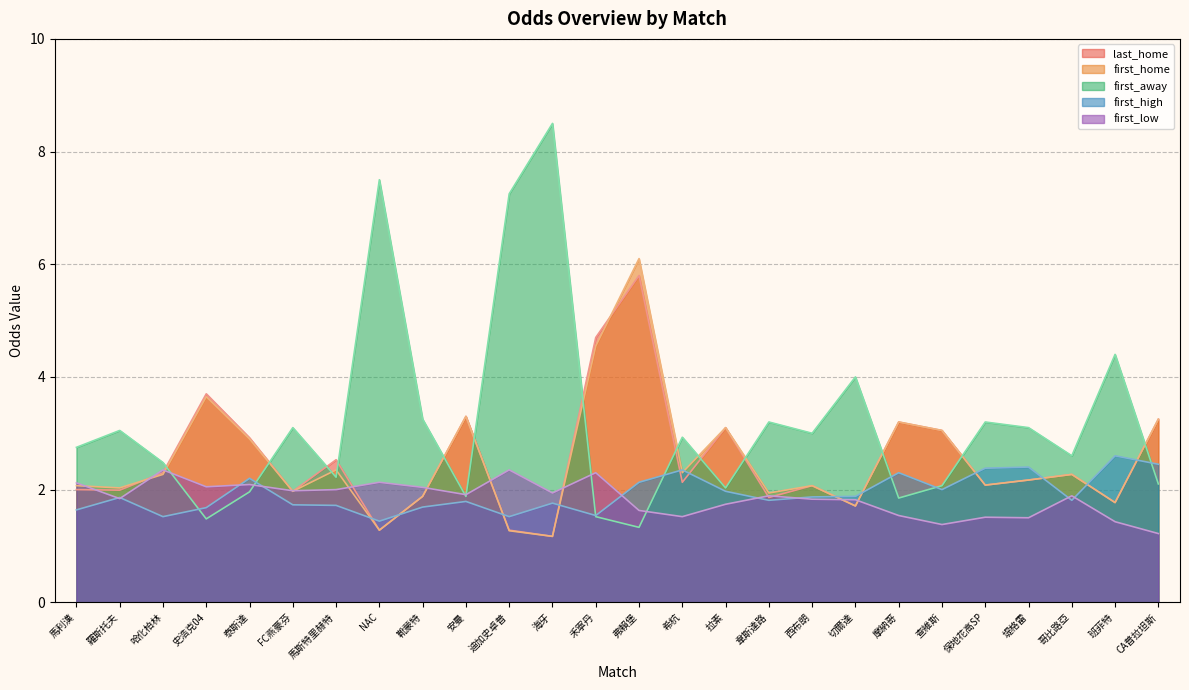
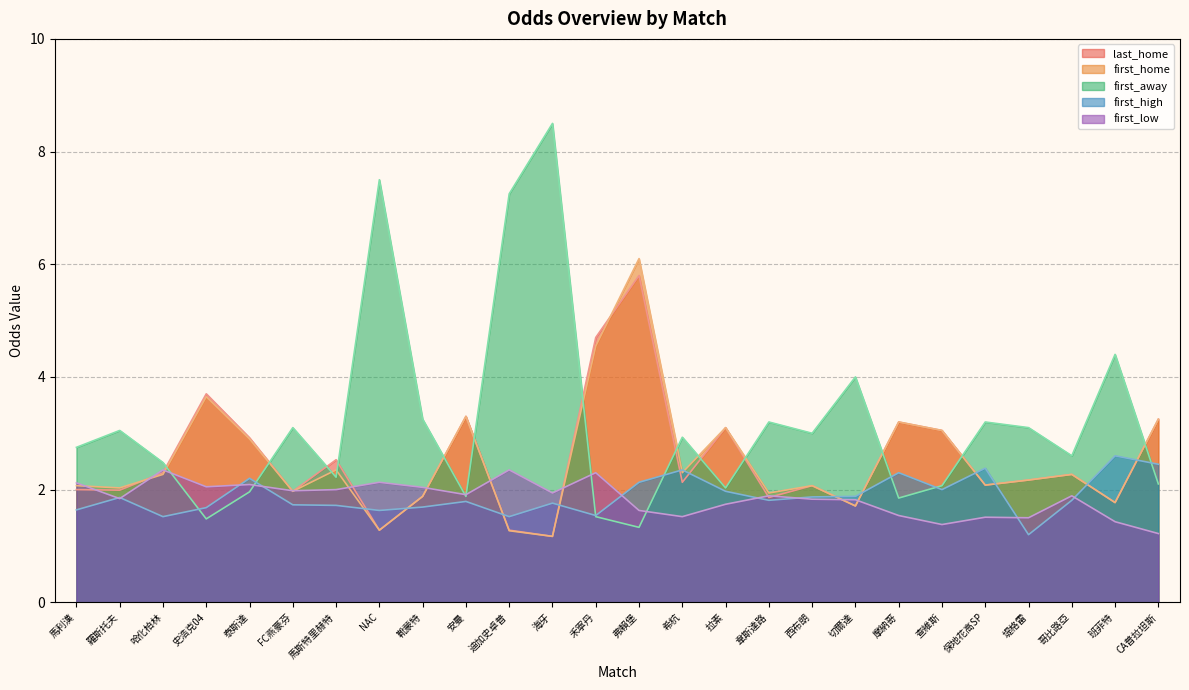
first_high, NAC: 1.4 -> 1.6
first_high, 堤格雷: 2.4 -> 1.2
